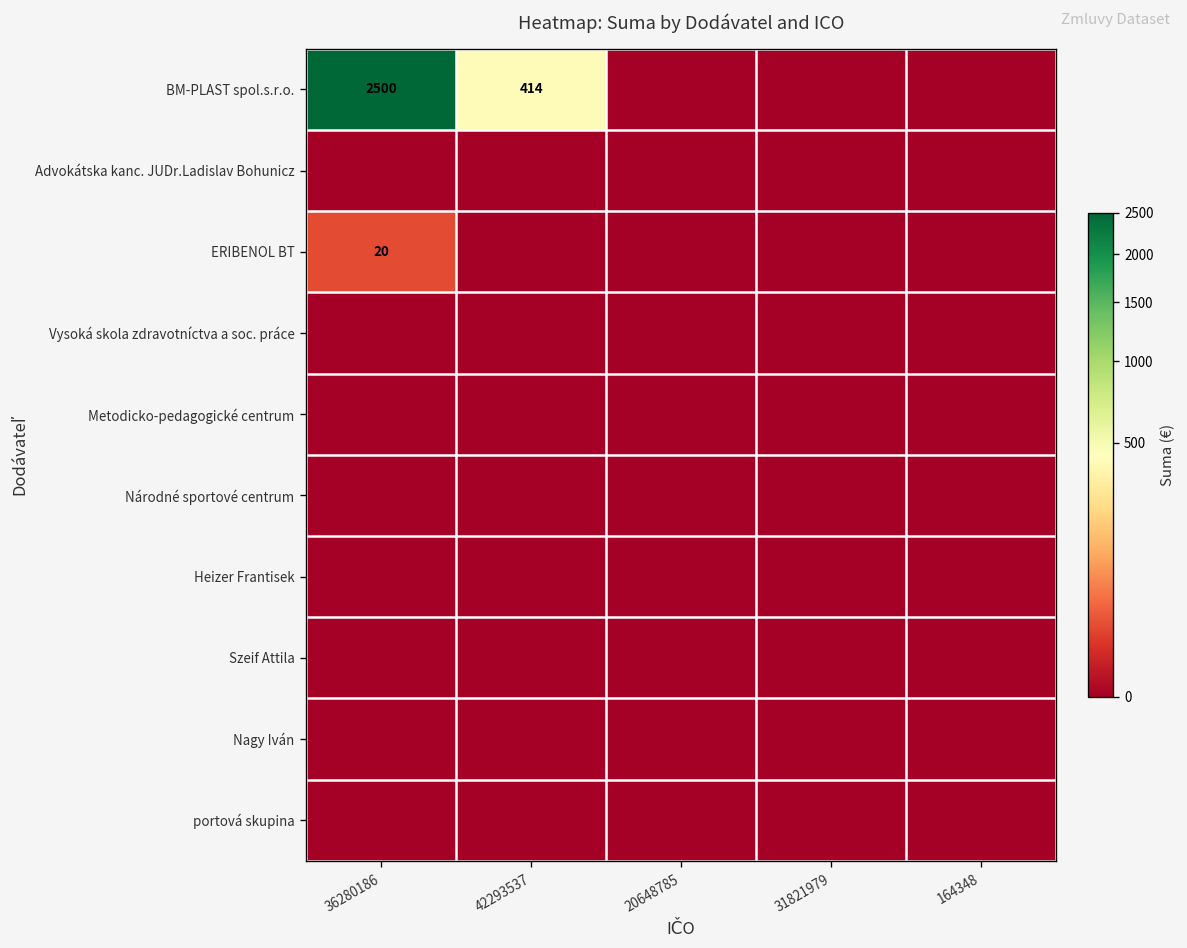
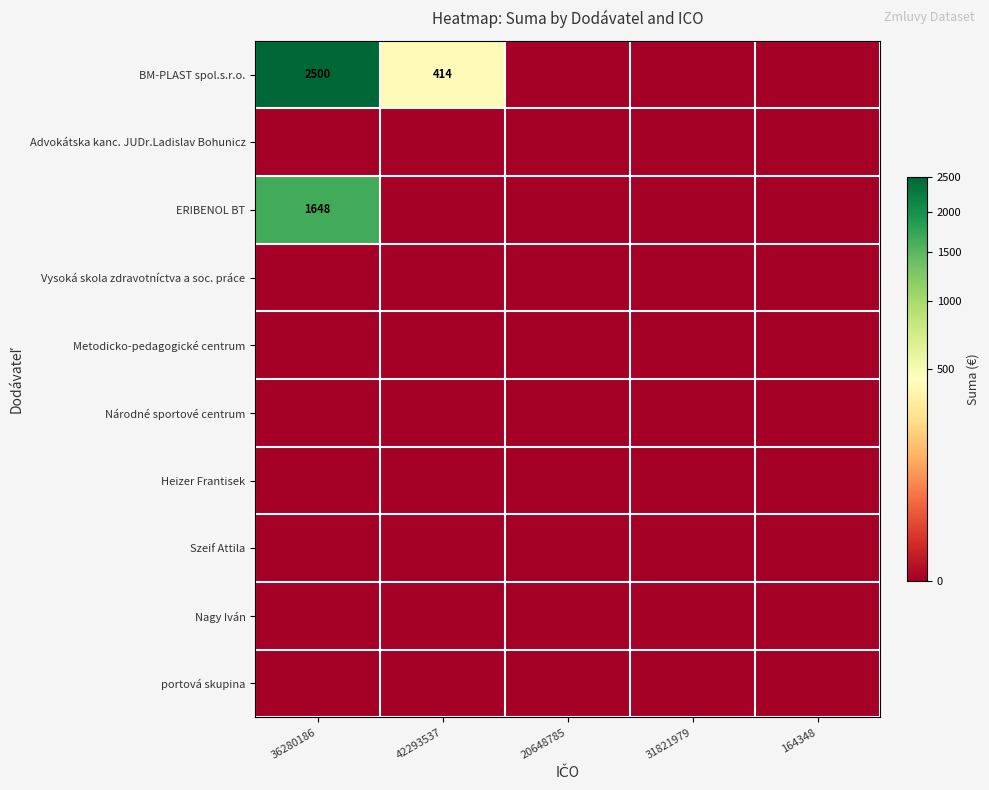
ERIBENOL BT, 36280186: 20 -> 1648
